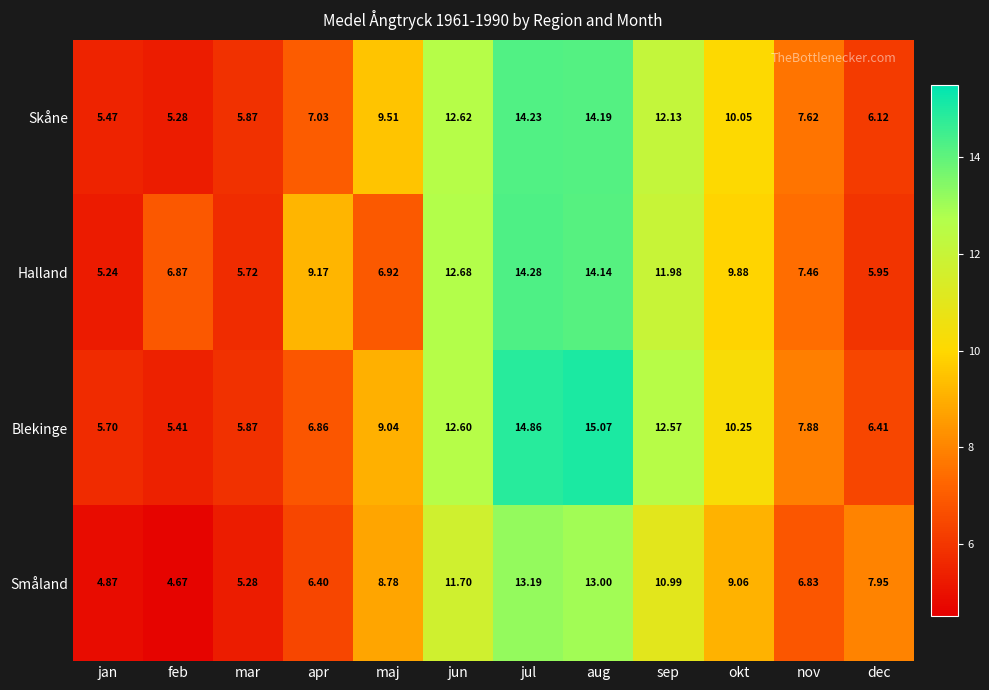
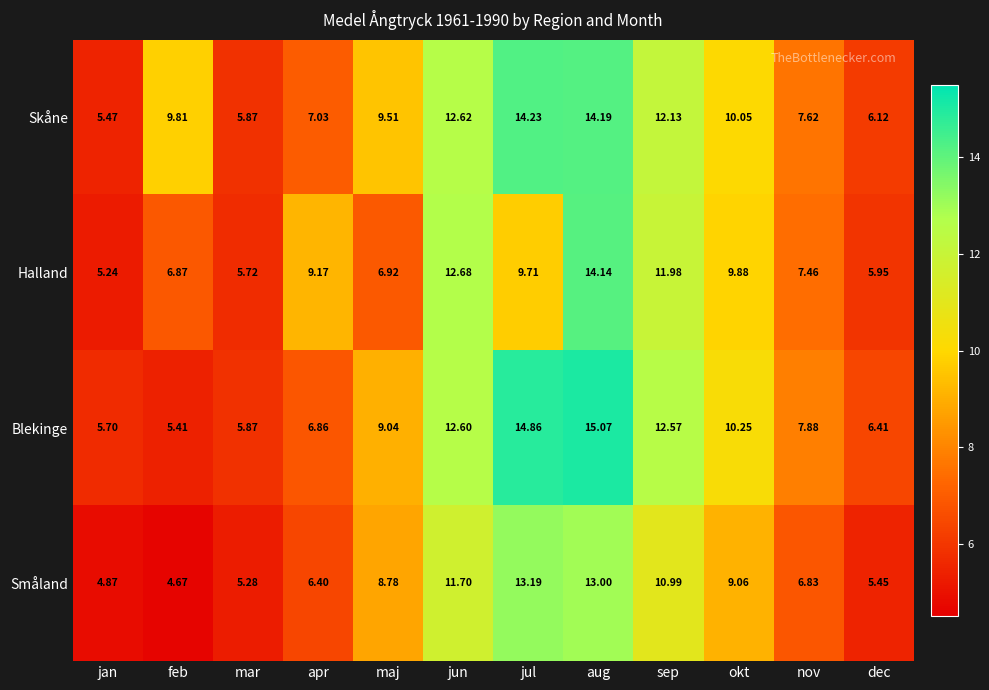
Skåne, feb: 5.28 -> 9.81
Halland, jul: 14.28 -> 9.71
Småland, dec: 7.95 -> 5.45
